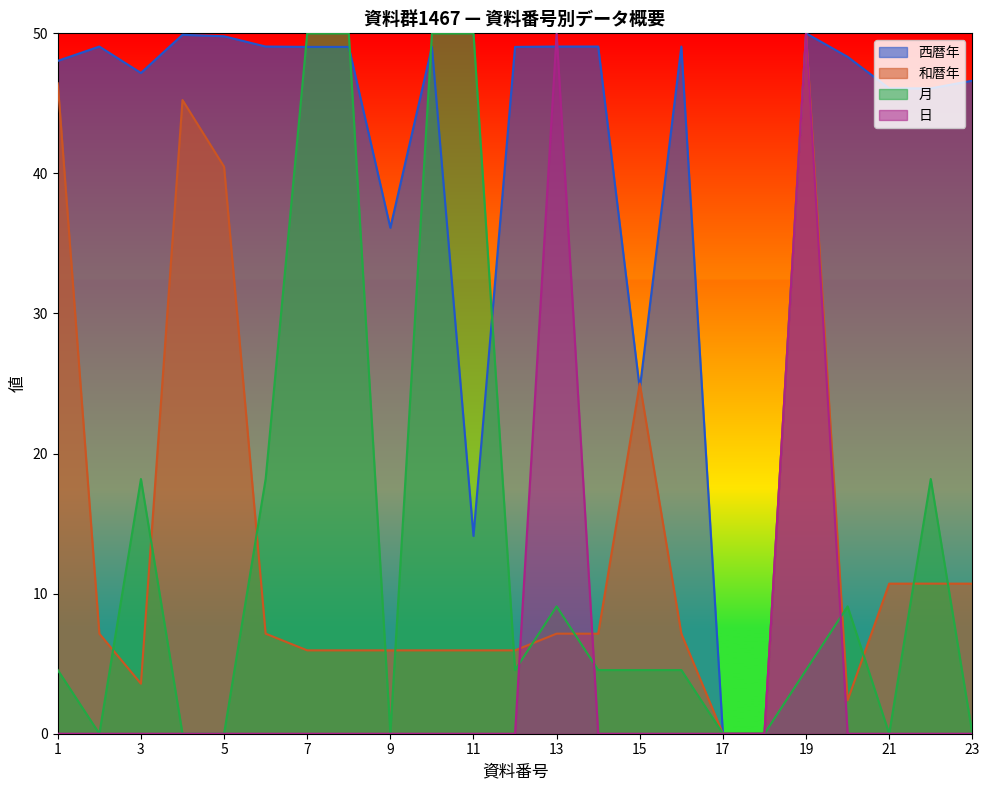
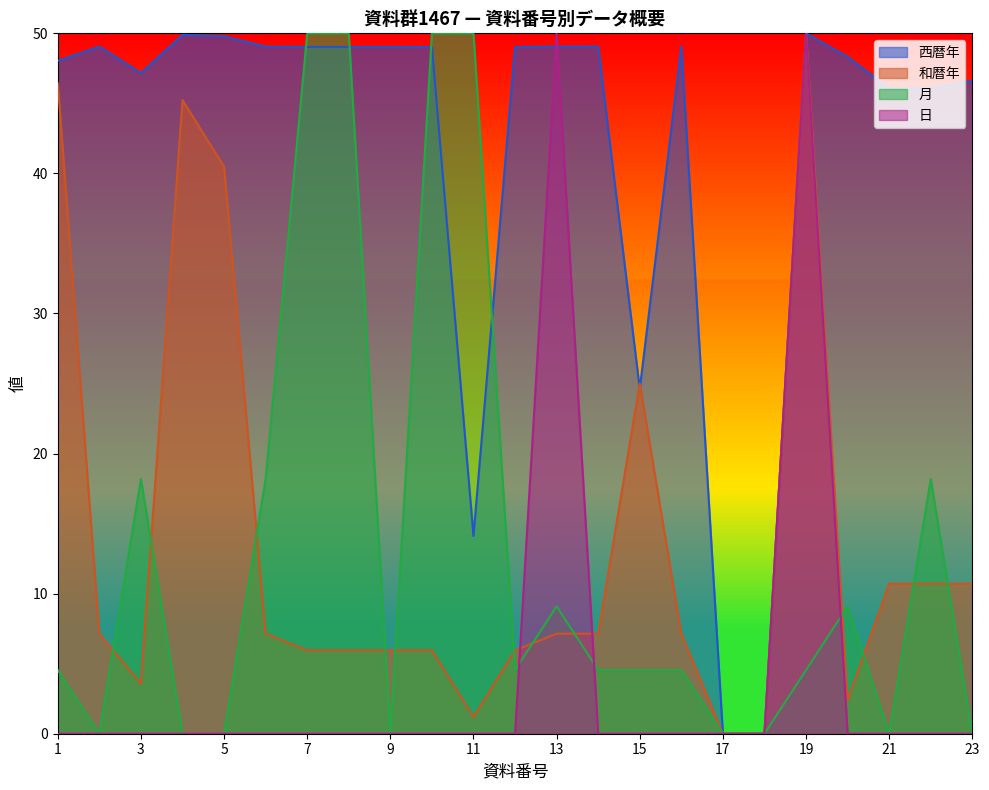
西暦年, 9: 36.1 -> 49.0
和暦年, 11: 6.0 -> 1.2
